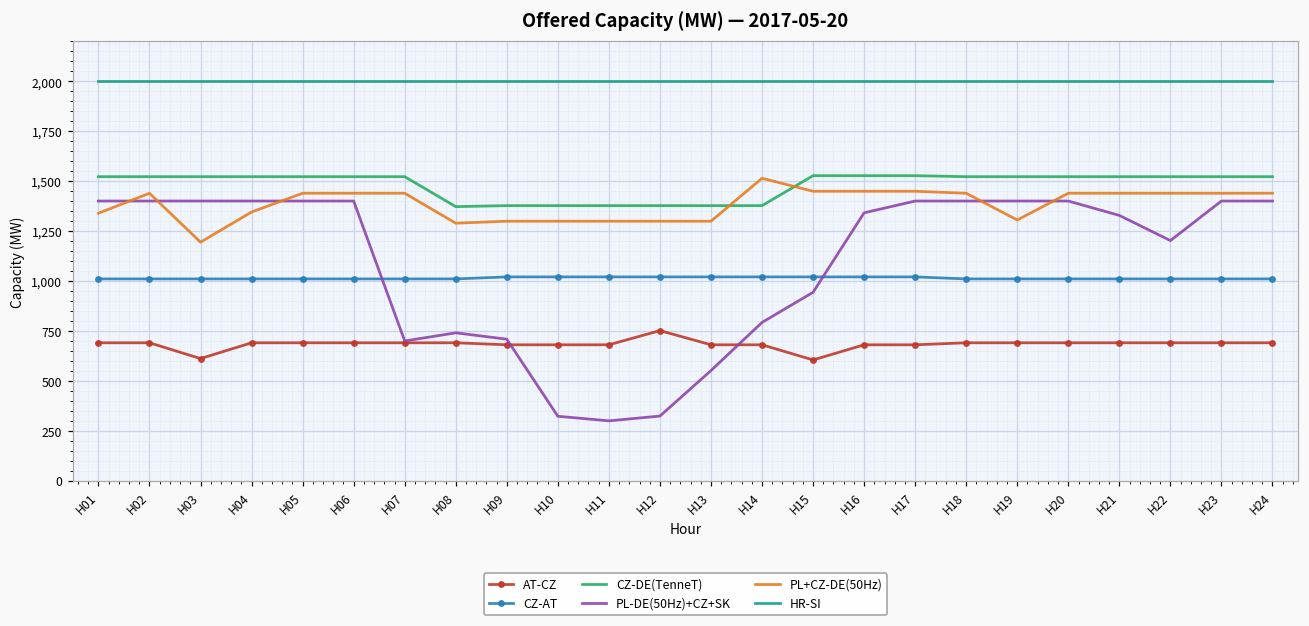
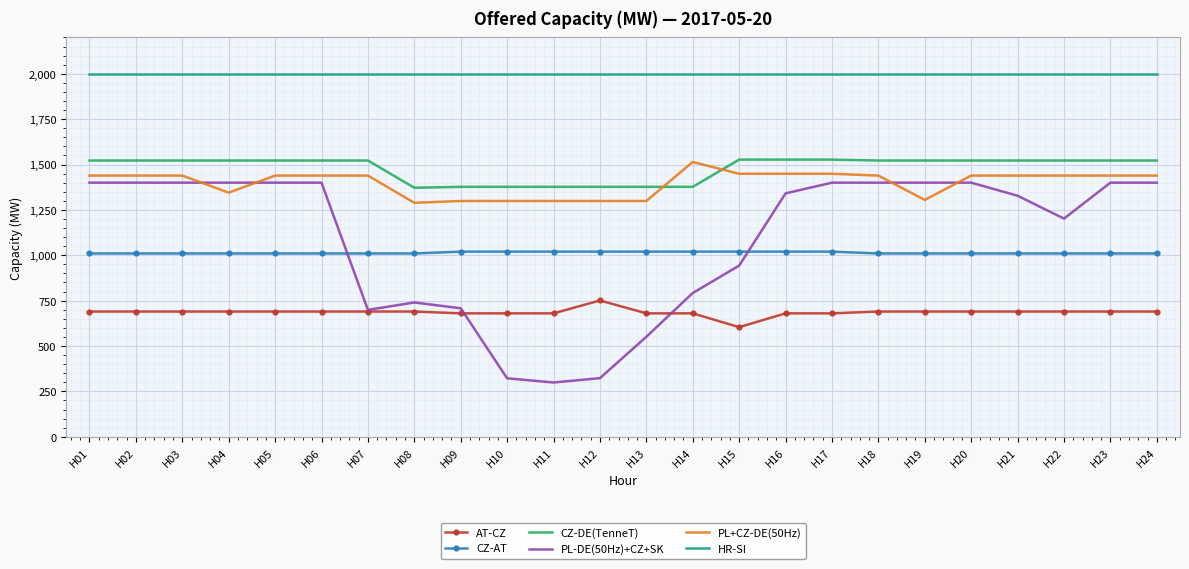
PL+CZ-DE(50Hz), H01: 1,340 -> 1,440
AT-CZ, H03: 610 -> 690
PL+CZ-DE(50Hz), H03: 1,190 -> 1,440
